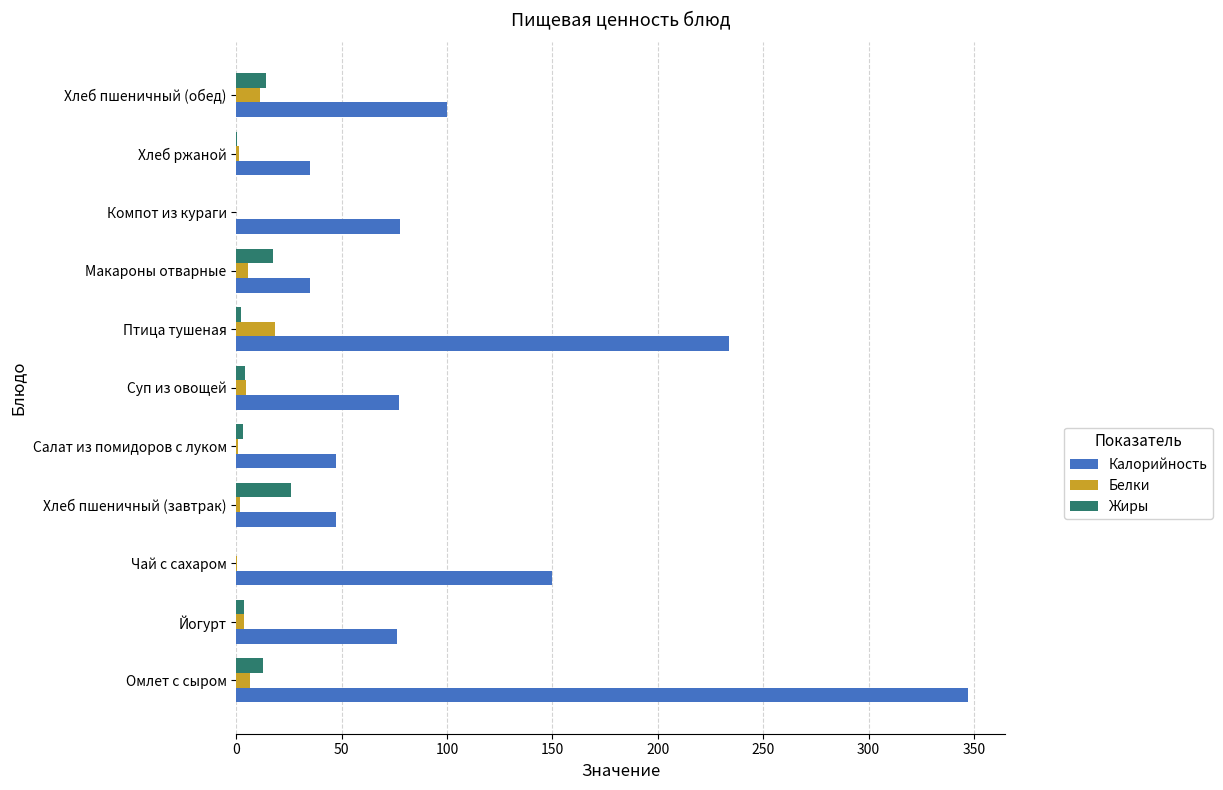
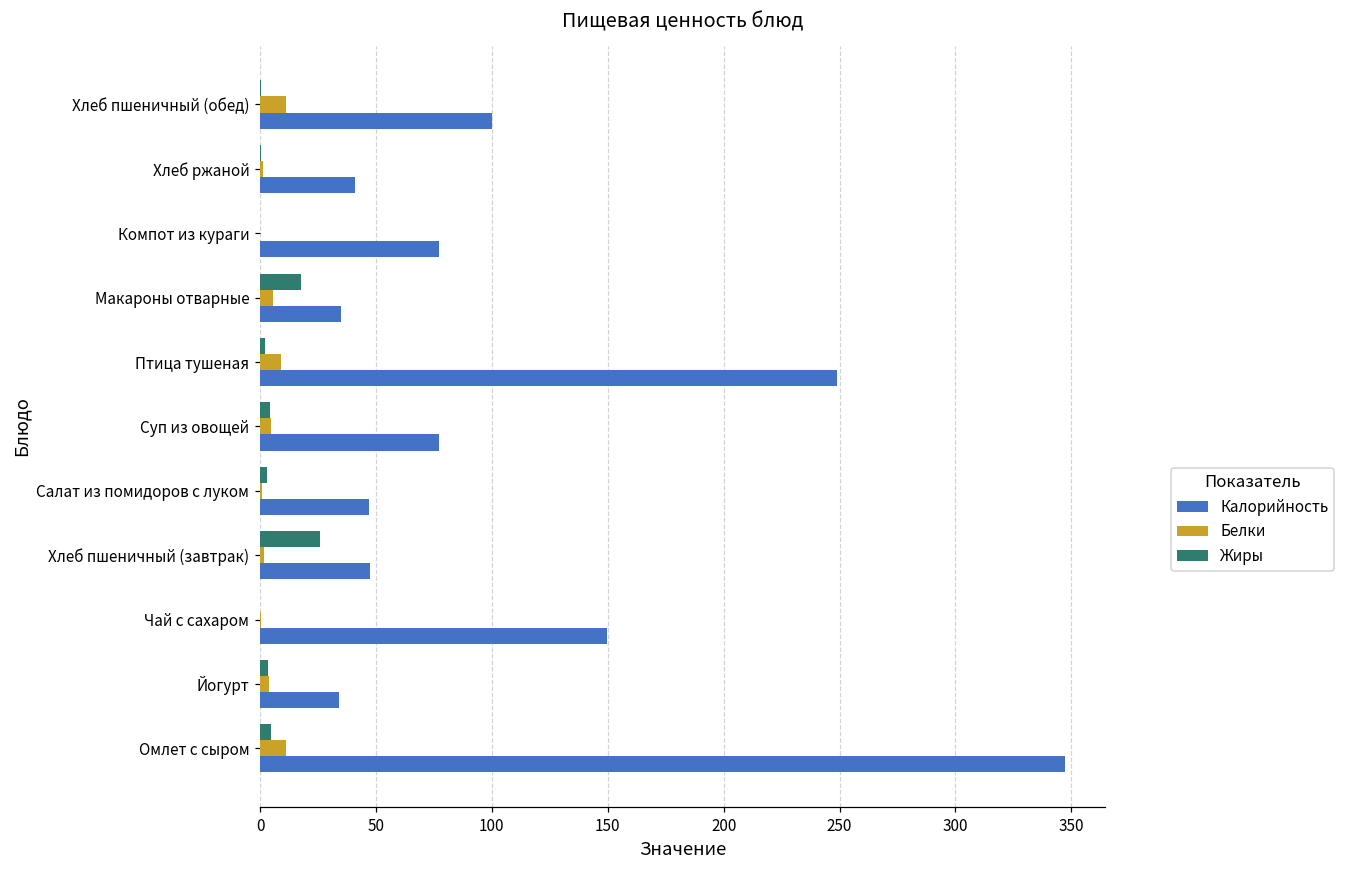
Жиры, Хлеб пшеничный (обед): 14 -> 0
Калорийность, Хлеб ржаной: 35 -> 41
Белки, Птица тушеная: 19 -> 9
Калорийность, Птица тушеная: 234 -> 249
Калорийность, Йогурт: 76 -> 34
Жиры, Омлет с сыром: 13 -> 5
Белки, Омлет с сыром: 6 -> 11
